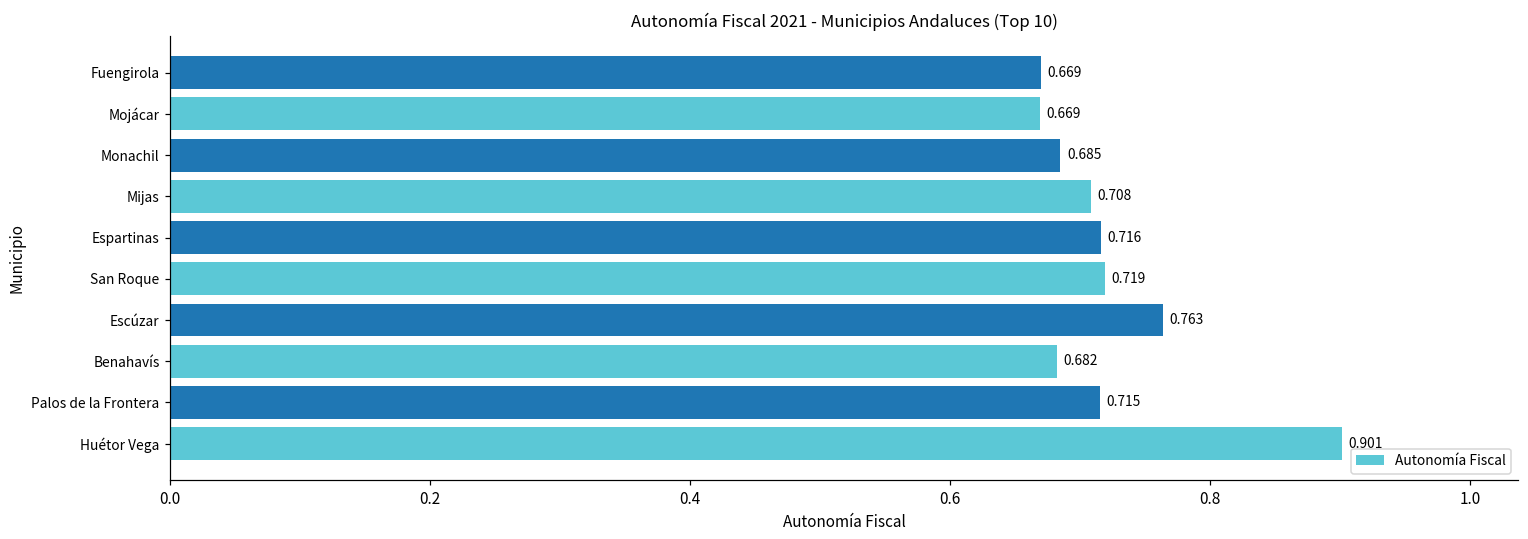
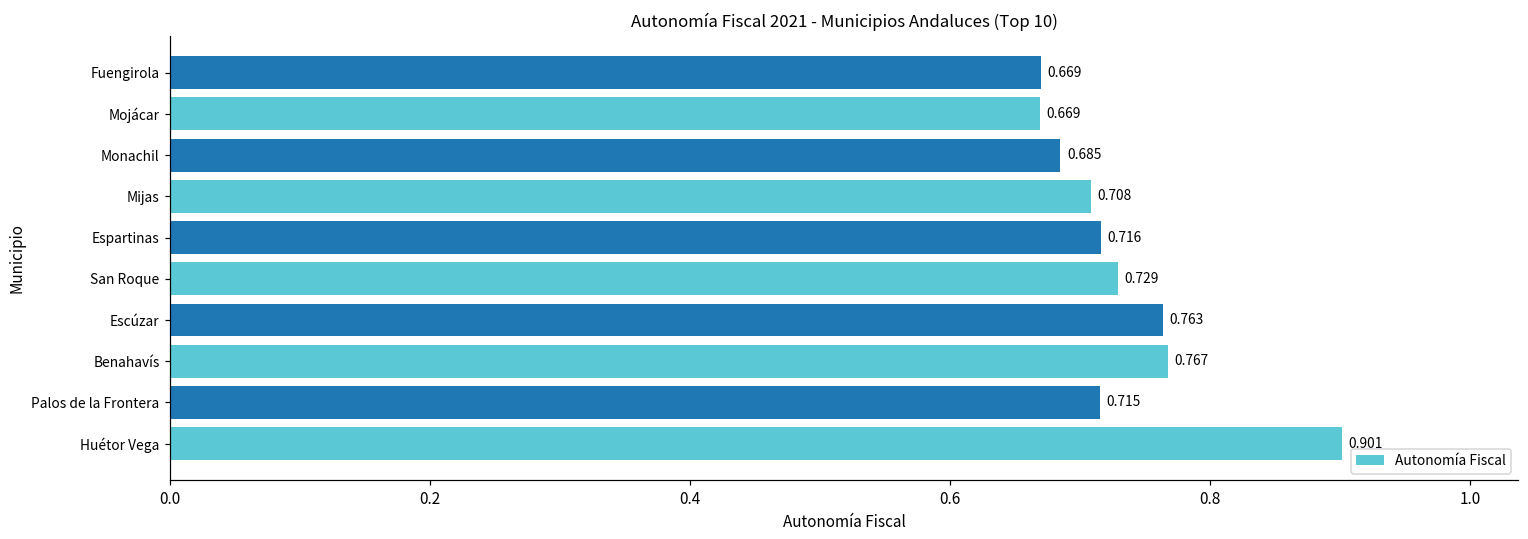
San Roque: 0.719 -> 0.729
Benahavís: 0.682 -> 0.767
